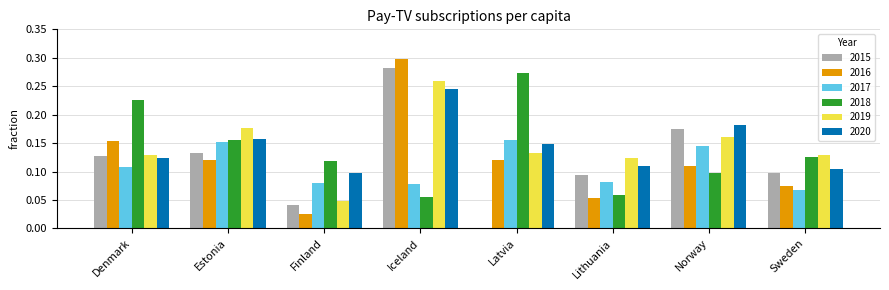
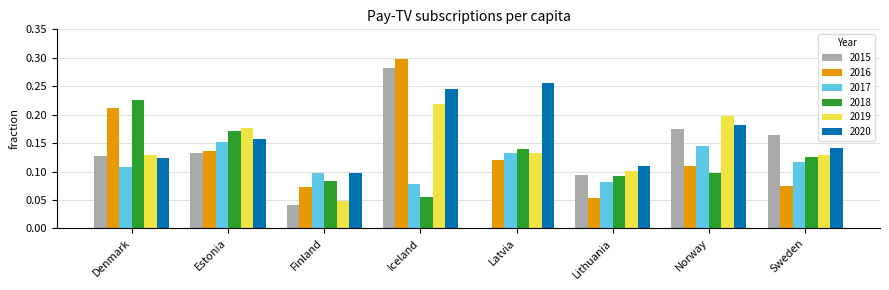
2016, Denmark: 0.15 -> 0.21
2016, Estonia: 0.12 -> 0.14
2018, Estonia: 0.16 -> 0.17
2016, Finland: 0.03 -> 0.07
2017, Finland: 0.08 -> 0.10
2018, Finland: 0.12 -> 0.08
2019, Iceland: 0.26 -> 0.22
2017, Latvia: 0.16 -> 0.13
2018, Latvia: 0.27 -> 0.14
2020, Latvia: 0.15 -> 0.26
2018, Lithuania: 0.06 -> 0.09
2019, Lithuania: 0.12 -> 0.10
2019, Norway: 0.16 -> 0.20
2015, Sweden: 0.10 -> 0.17
2017, Sweden: 0.07 -> 0.12
2020, Sweden: 0.10 -> 0.14
